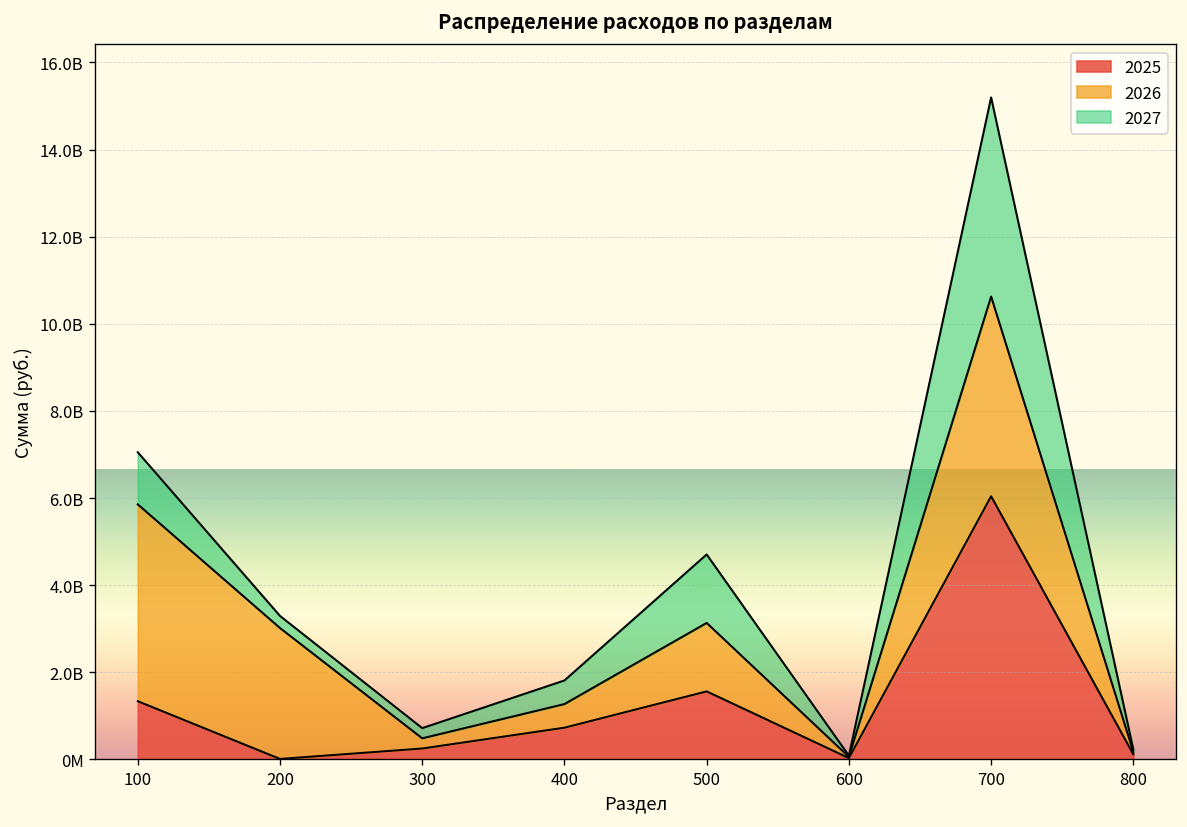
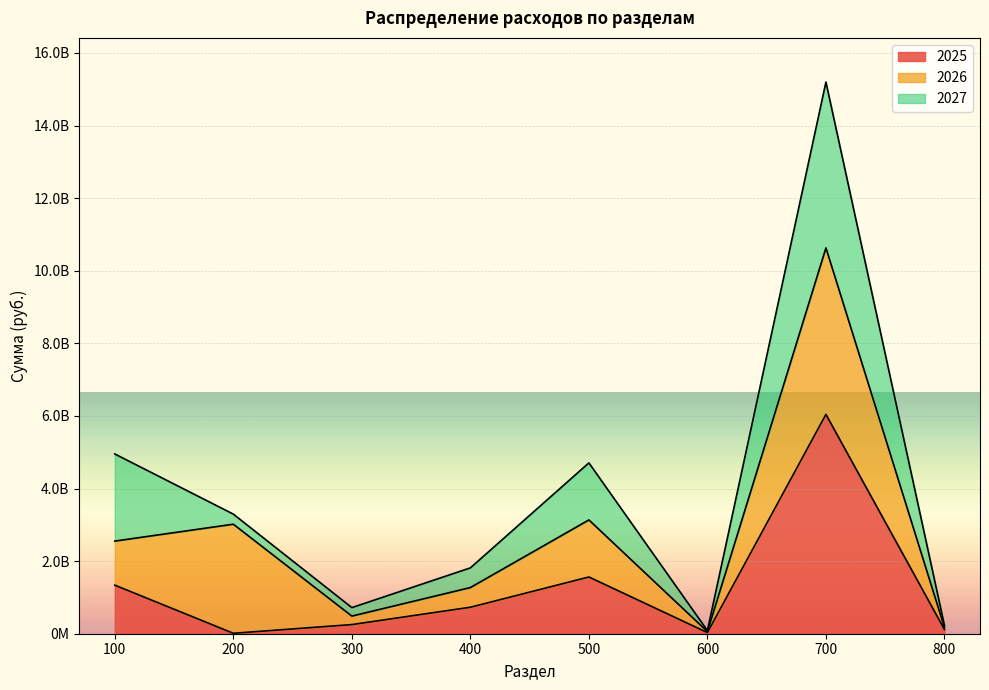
2026, 100: 4500000000 -> 1200000000
2027, 100: 1200000000 -> 2400000000
